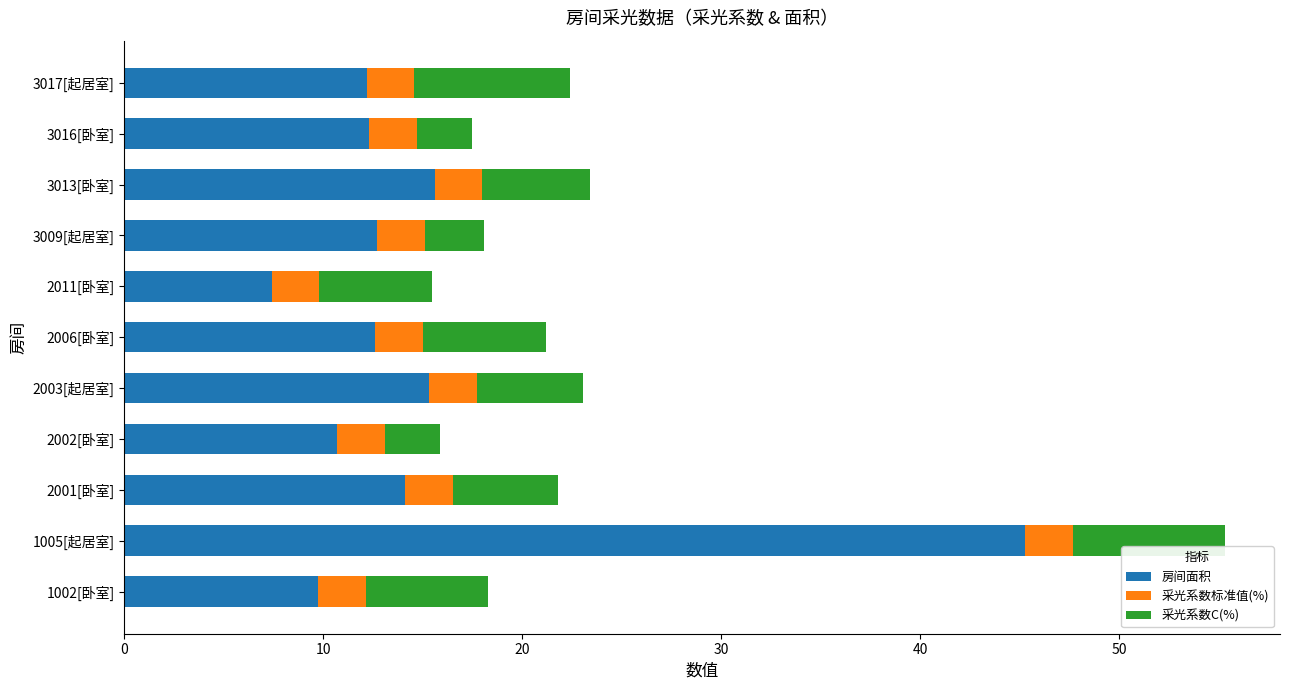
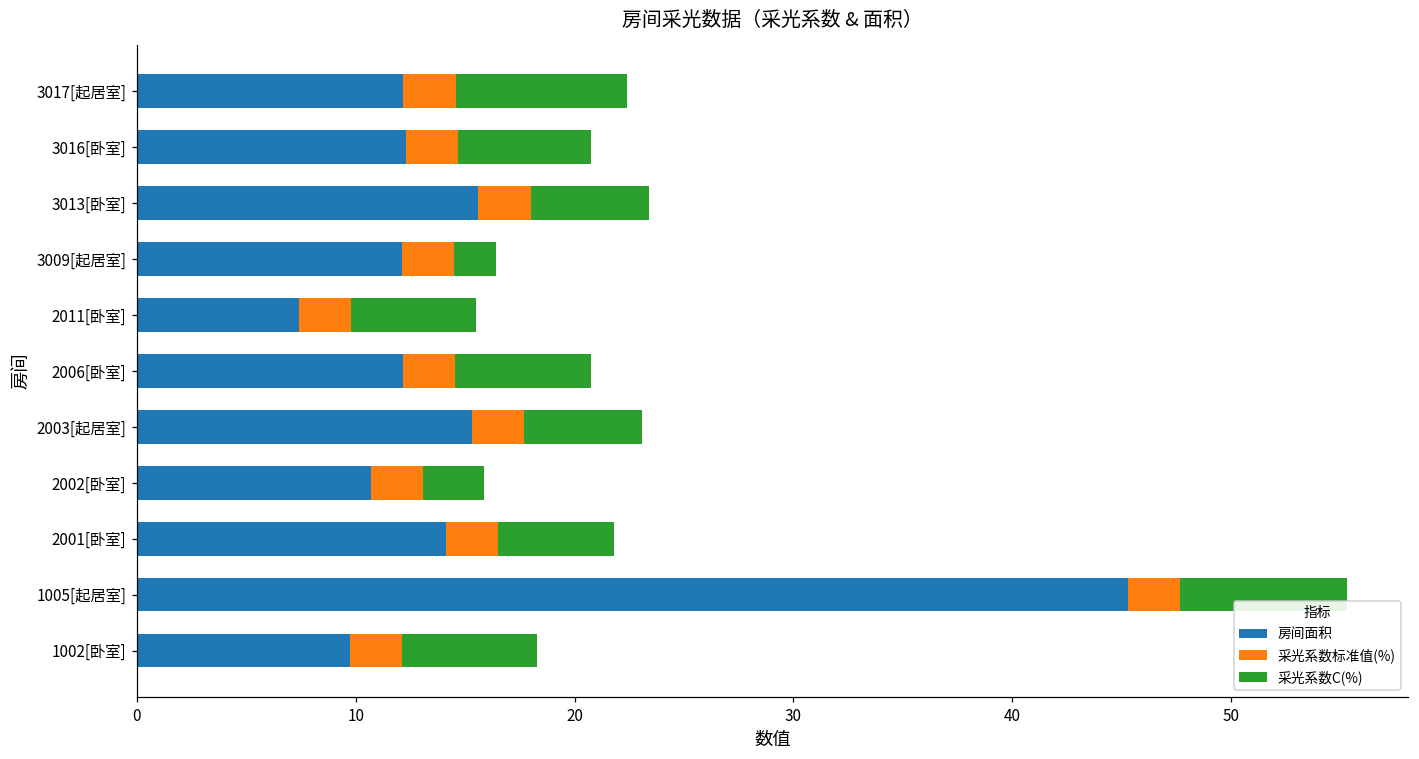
采光系数C(%), 3016[卧室]: 2.8 -> 6.1
房间面积, 3009[起居室]: 12.7 -> 12.1
采光系数C(%), 3009[起居室]: 3.0 -> 1.9
房间面积, 2006[卧室]: 12.6 -> 12.1
